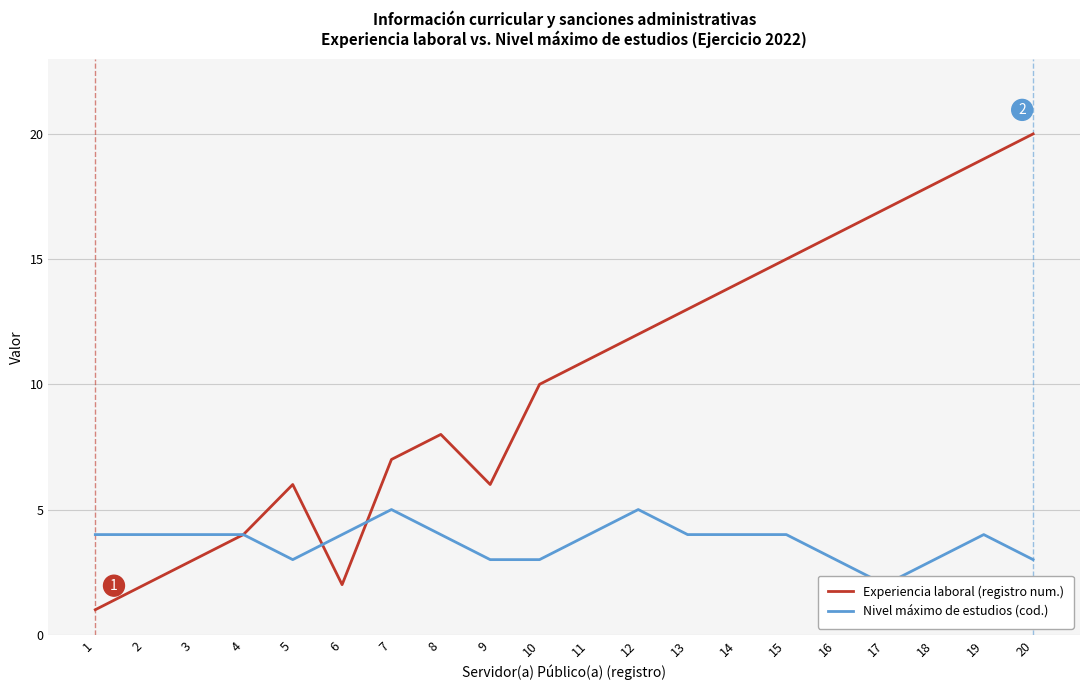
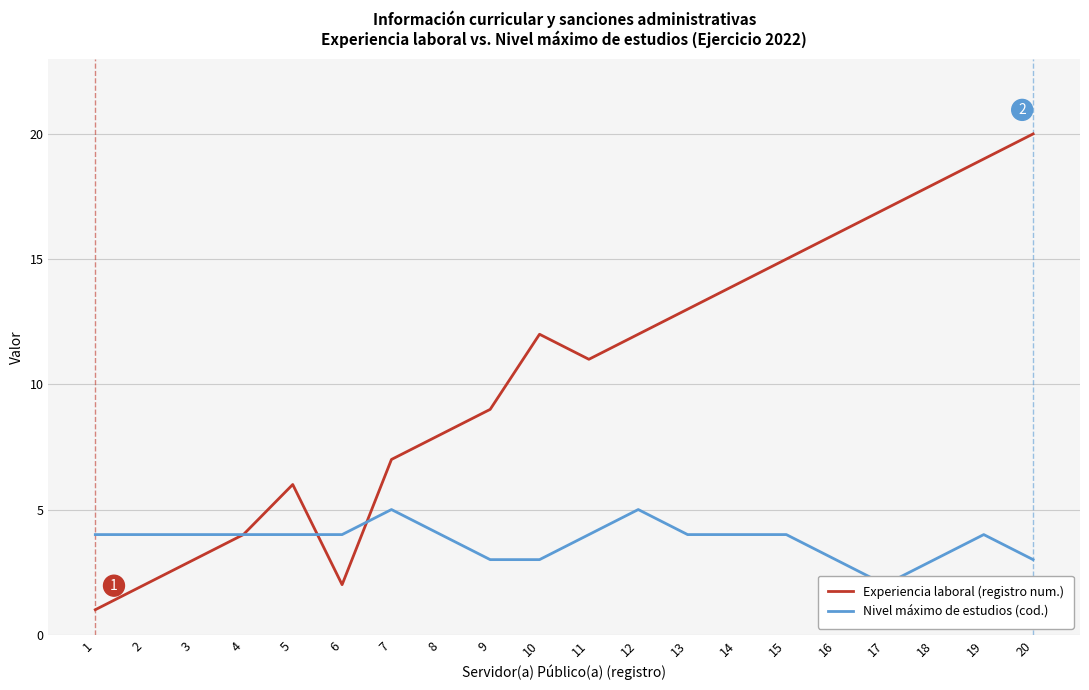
Nivel máximo de estudios (cod.), 5: 3 -> 4
Experiencia laboral (registro num.), 9: 6 -> 9
Experiencia laboral (registro num.), 10: 10 -> 12
